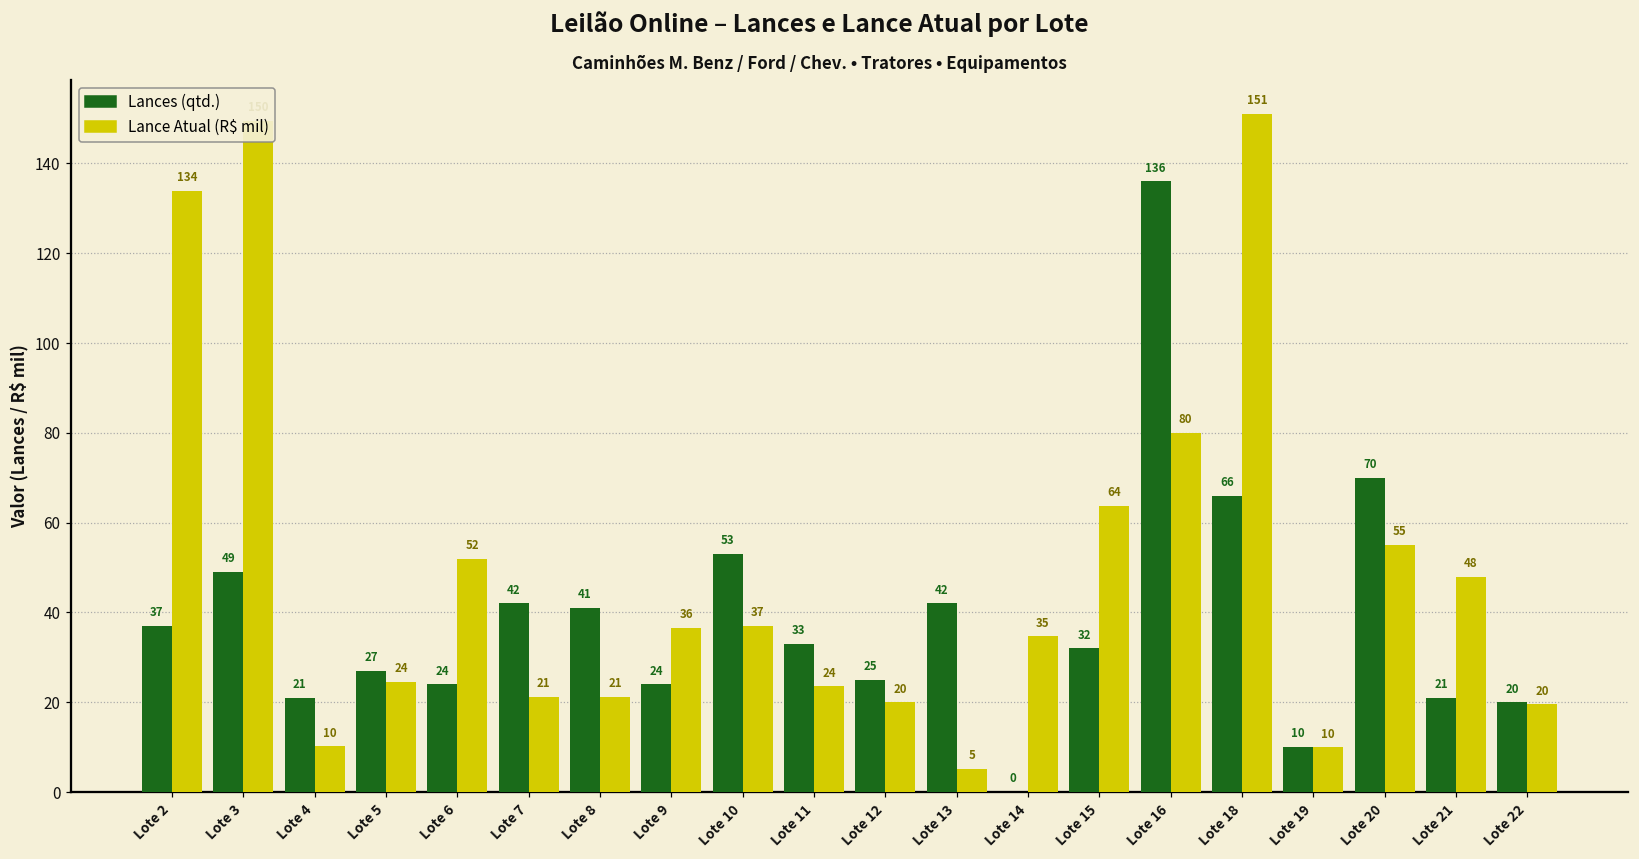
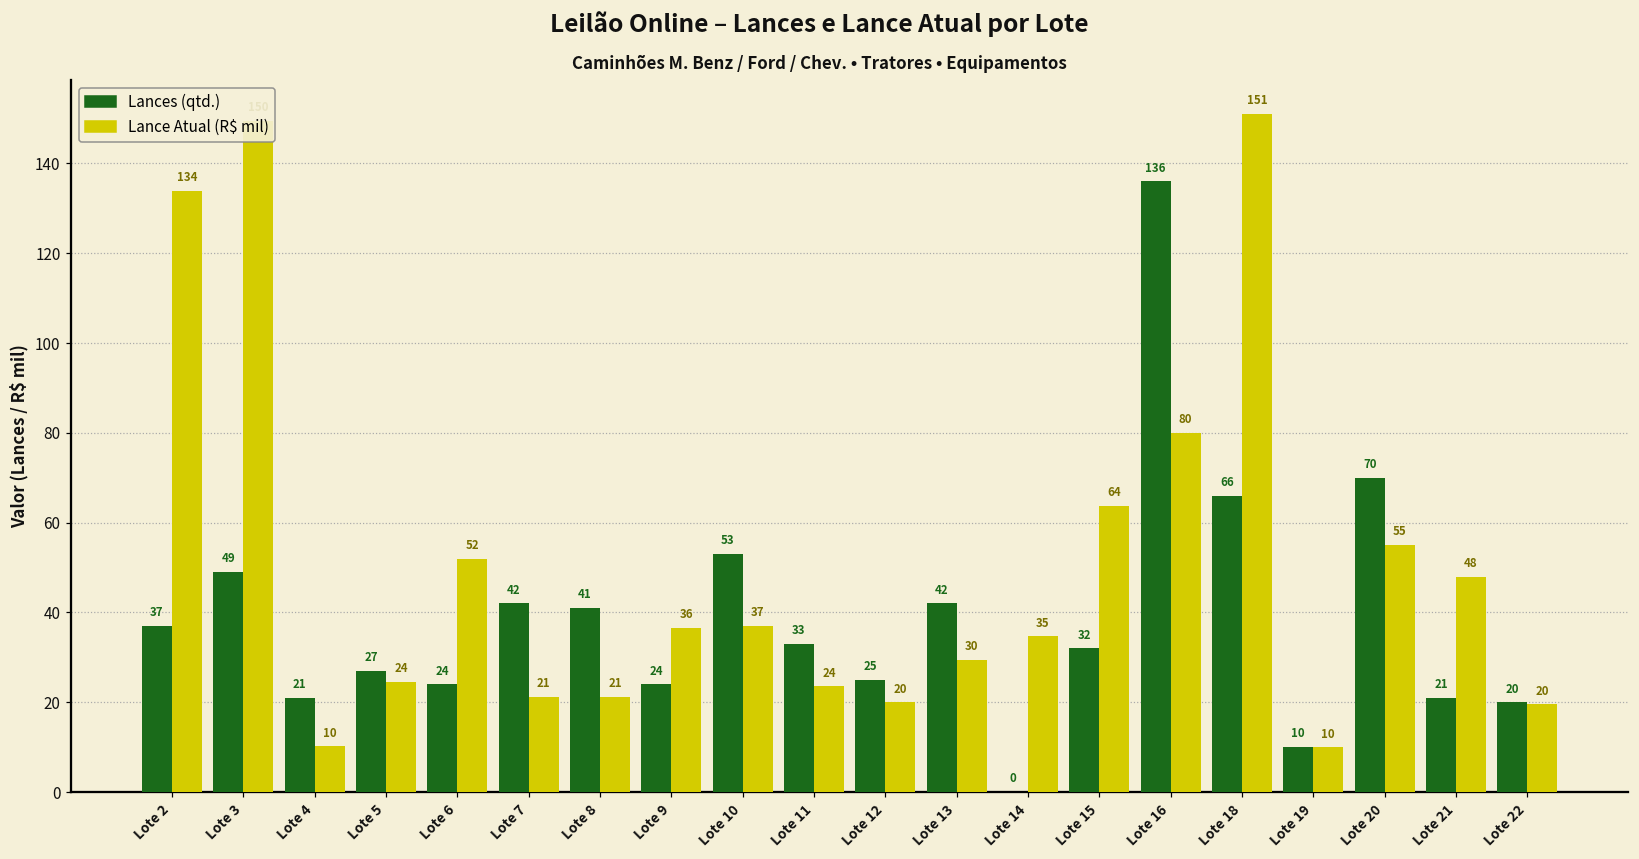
Lance Atual (R$ mil), Lote 13: 5 -> 30
